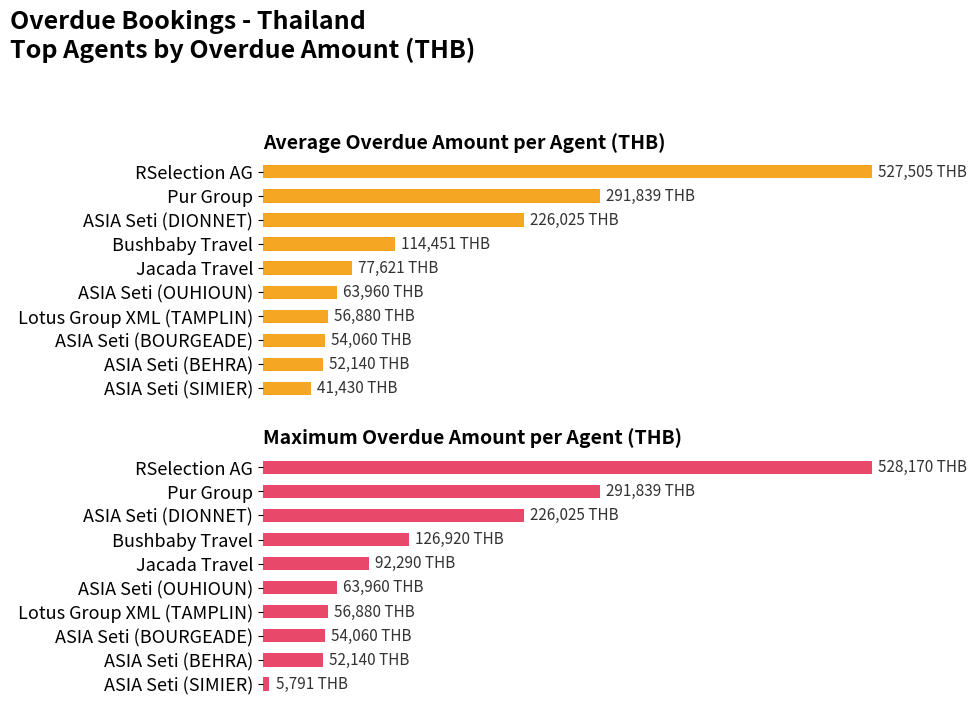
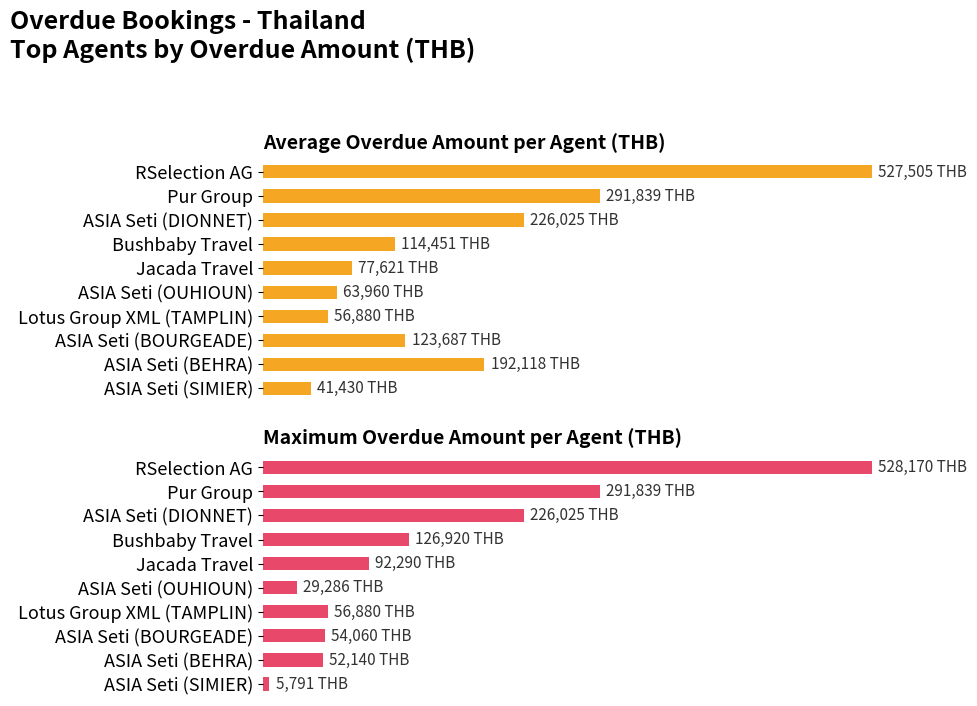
Average Overdue Amount per Agent (THB), ASIA Seti (BOURGEADE): 54,060 -> 123,687
Average Overdue Amount per Agent (THB), ASIA Seti (BEHRA): 52,140 -> 192,118
Maximum Overdue Amount per Agent (THB), ASIA Seti (OUHIOUN): 63,960 -> 29,286
